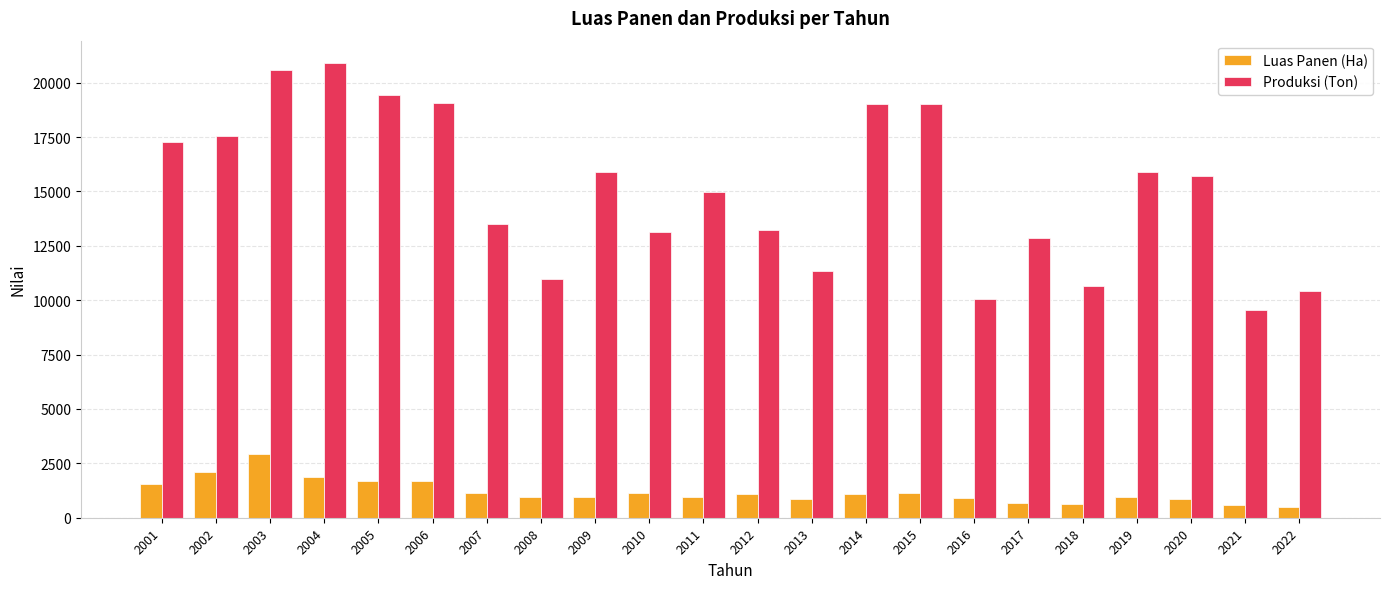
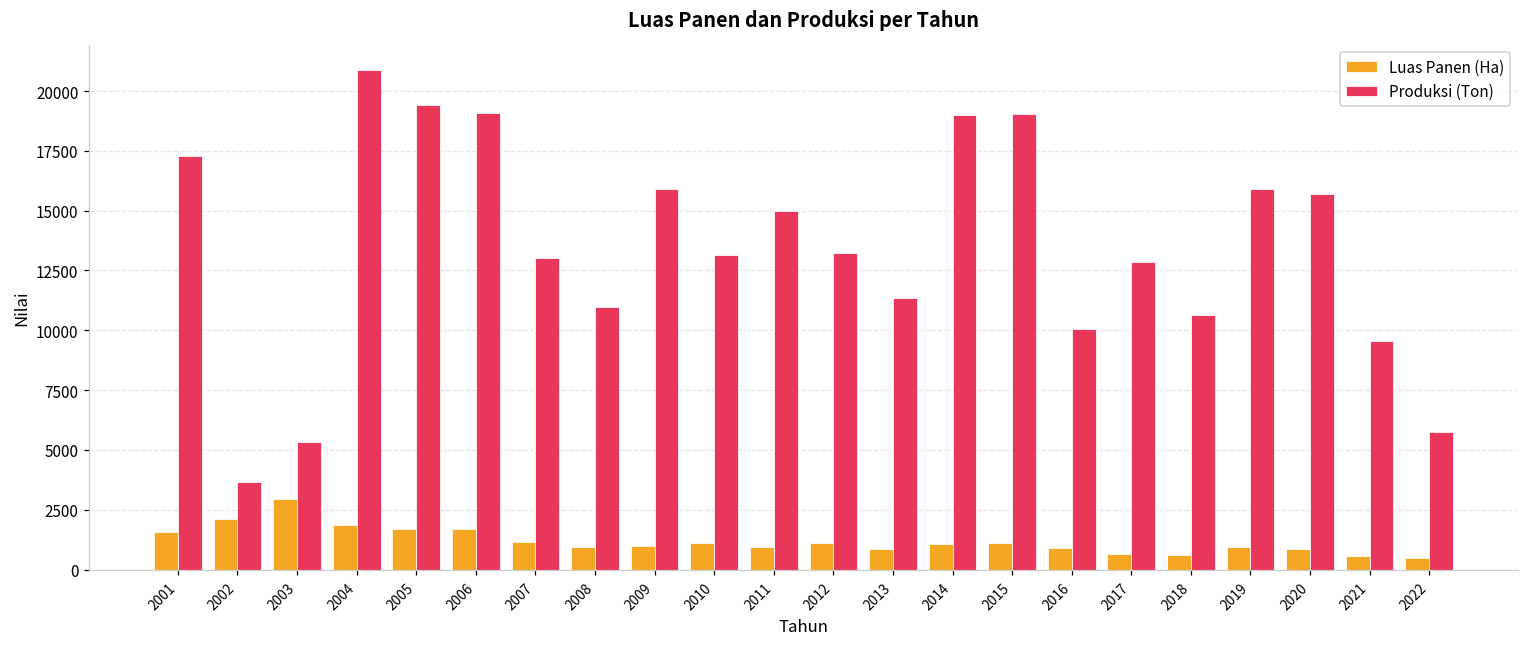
Produksi (Ton), 2002: 17600 -> 3700
Produksi (Ton), 2003: 20600 -> 5300
Produksi (Ton), 2007: 13500 -> 13000
Produksi (Ton), 2022: 10400 -> 5700
